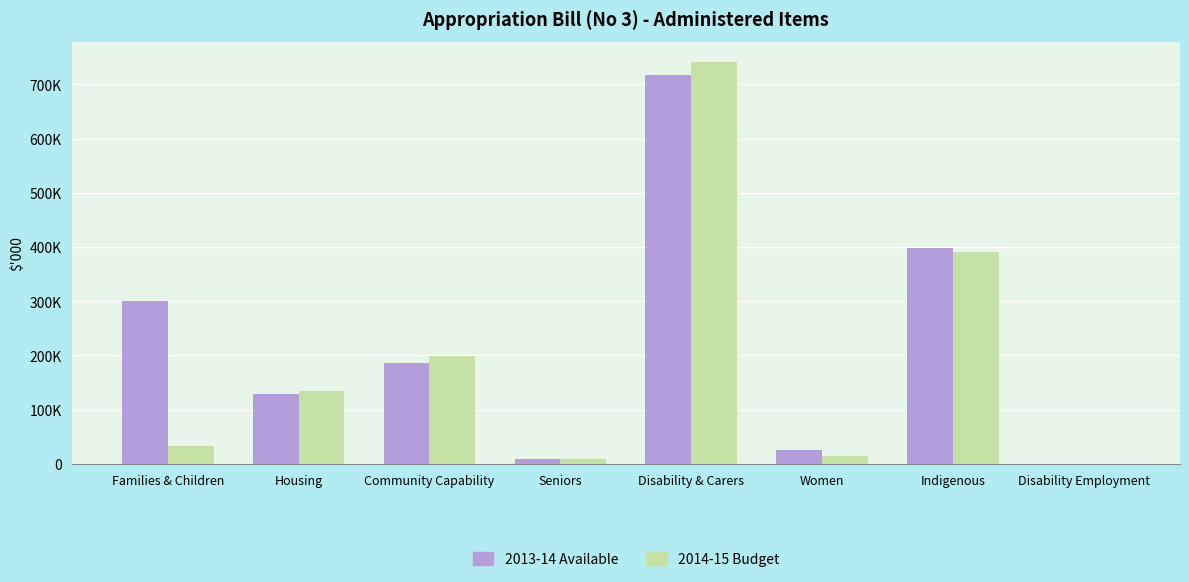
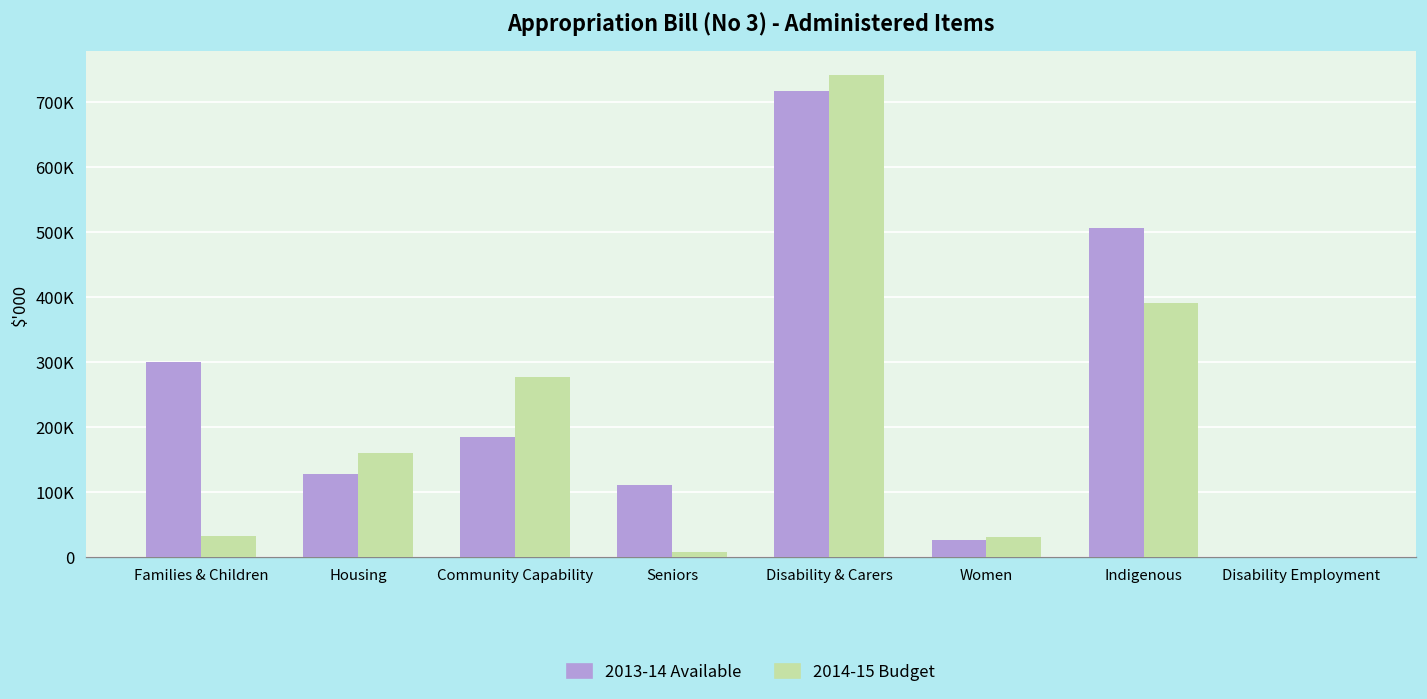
2014-15 Budget, Housing: 130000 -> 160000
2014-15 Budget, Community Capability: 200000 -> 280000
2013-14 Available, Seniors: 10000 -> 110000
2014-15 Budget, Women: 10000 -> 30000
2013-14 Available, Indigenous: 400000 -> 510000
